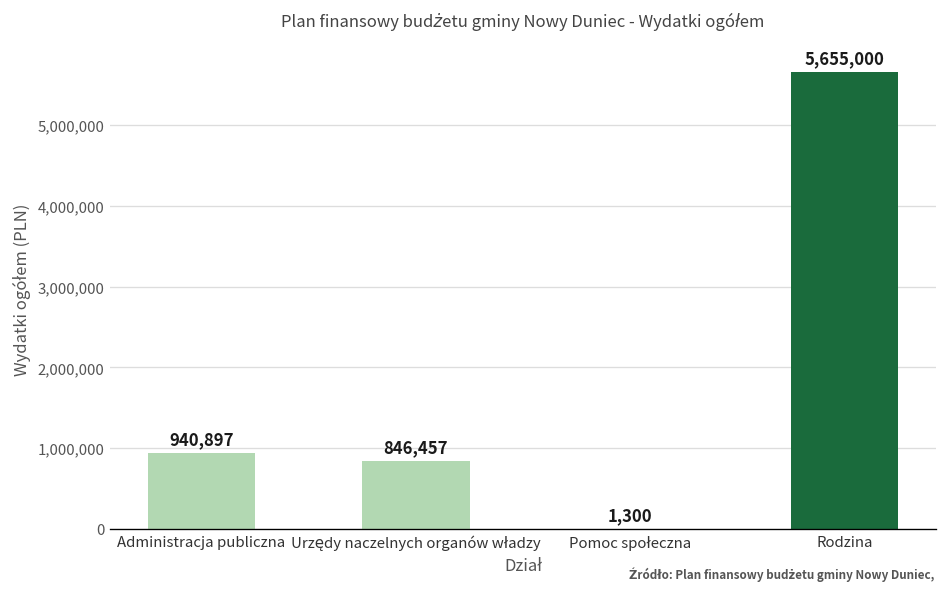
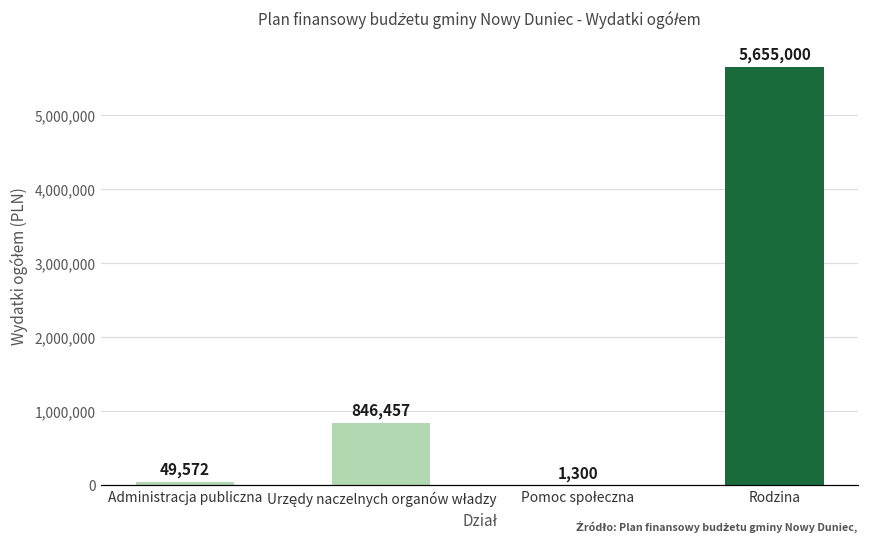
Administracja publiczna: 940,897 -> 49,572
